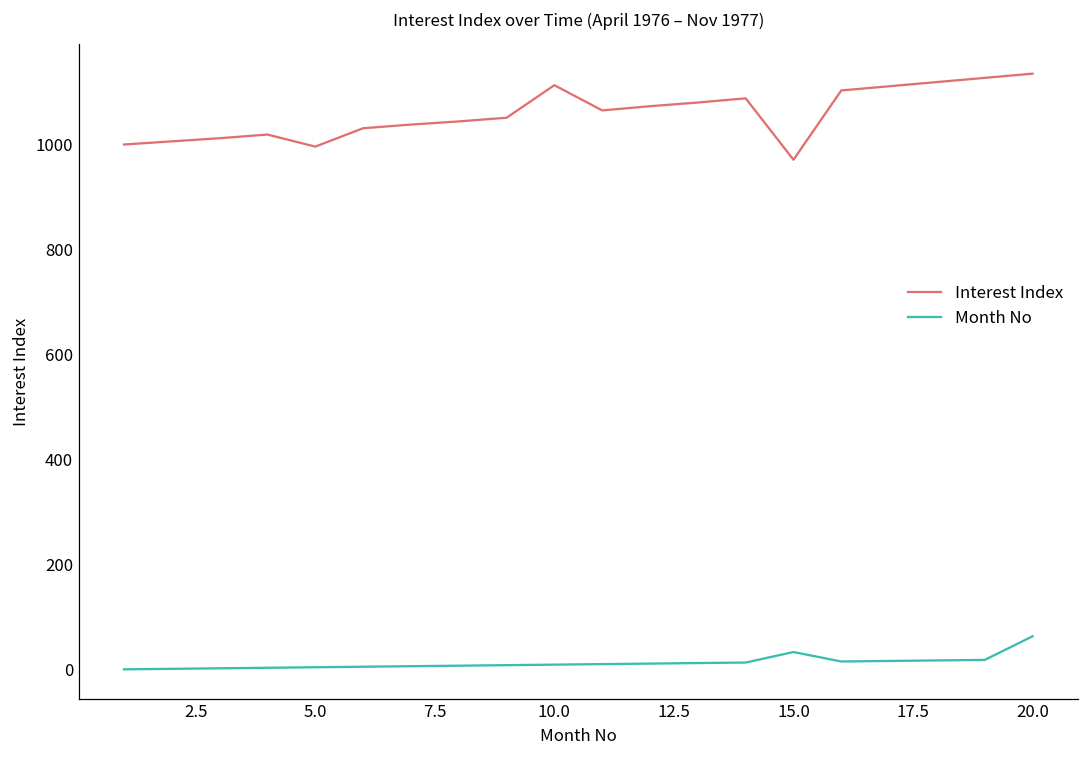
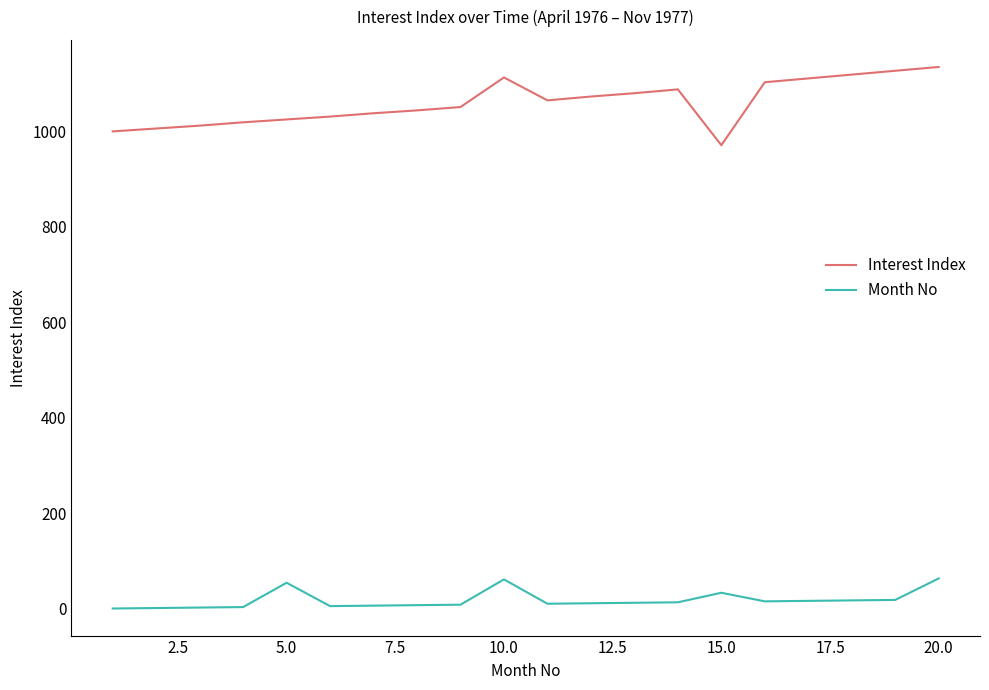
Interest Index, 5.0: 1000 -> 1030
Month No, 5.0: 0 -> 50
Month No, 10.0: 10 -> 60
